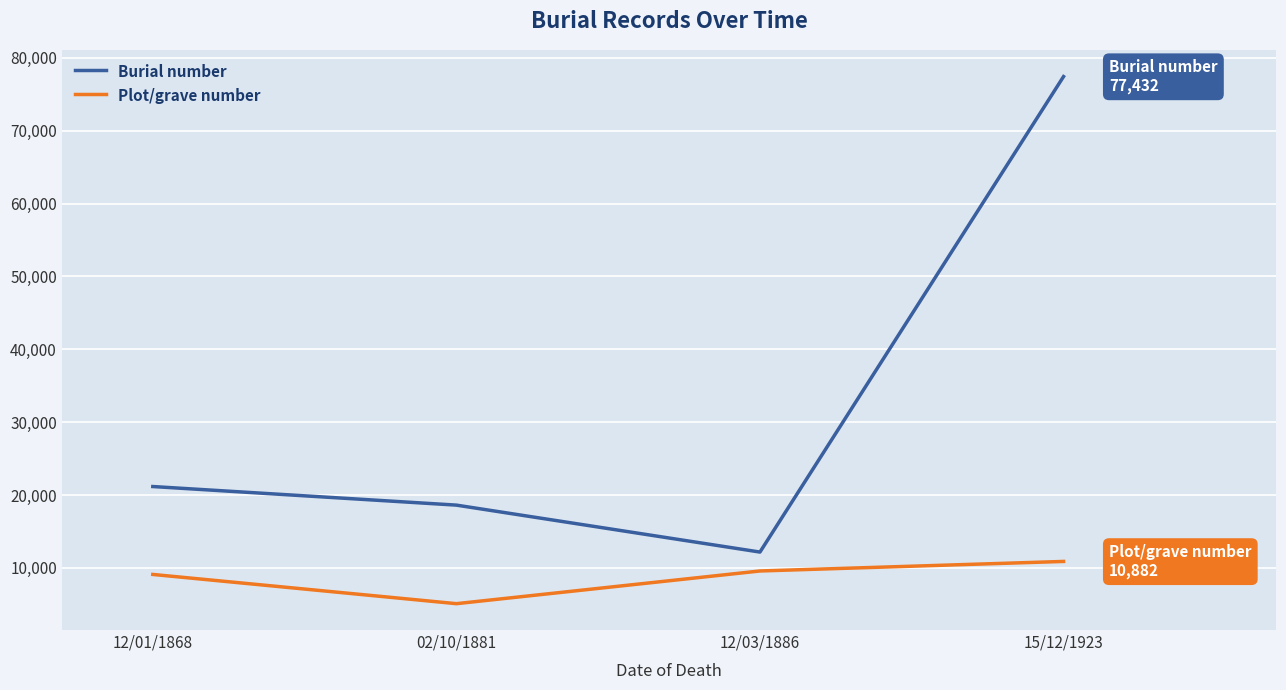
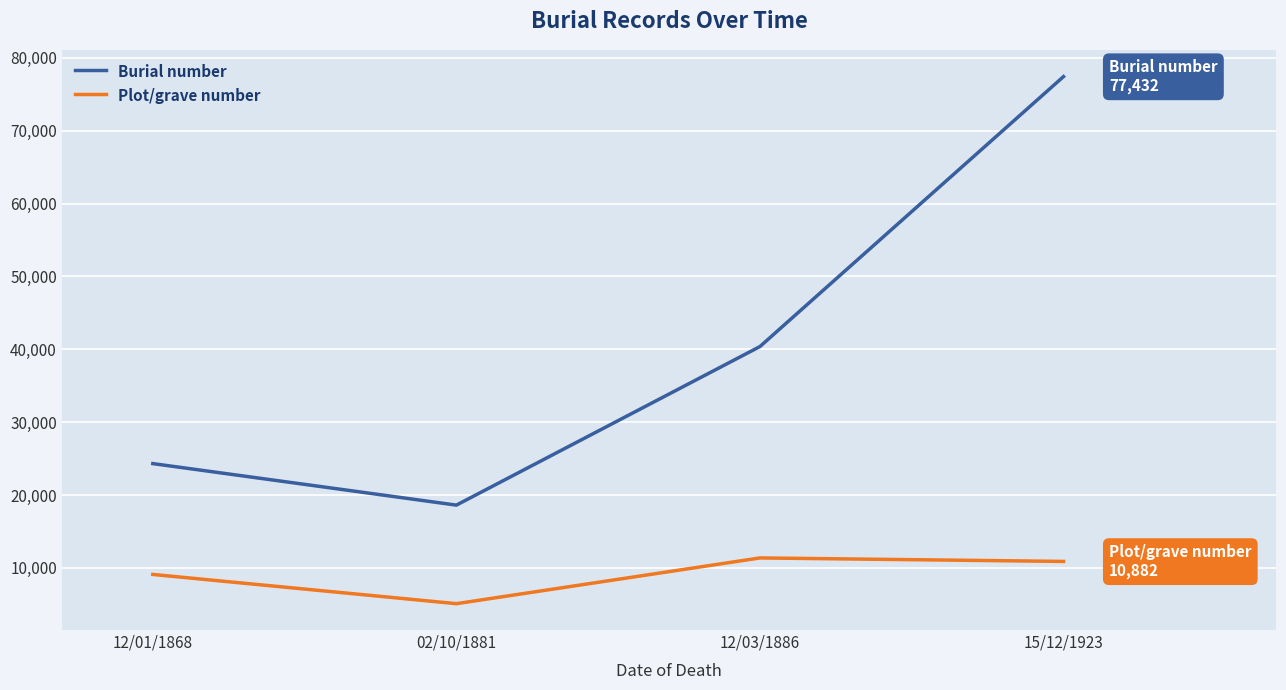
Burial number, 12/01/1868: 21,000 -> 24,000
Burial number, 12/03/1886: 12,000 -> 40,000
Plot/grave number, 12/03/1886: 10,000 -> 11,000
